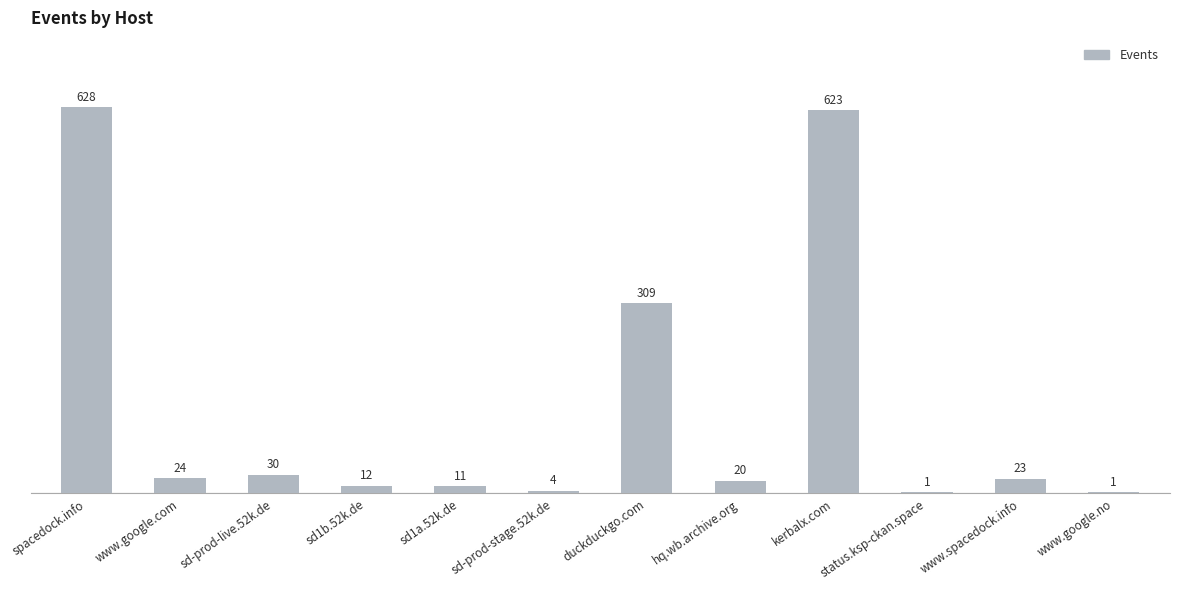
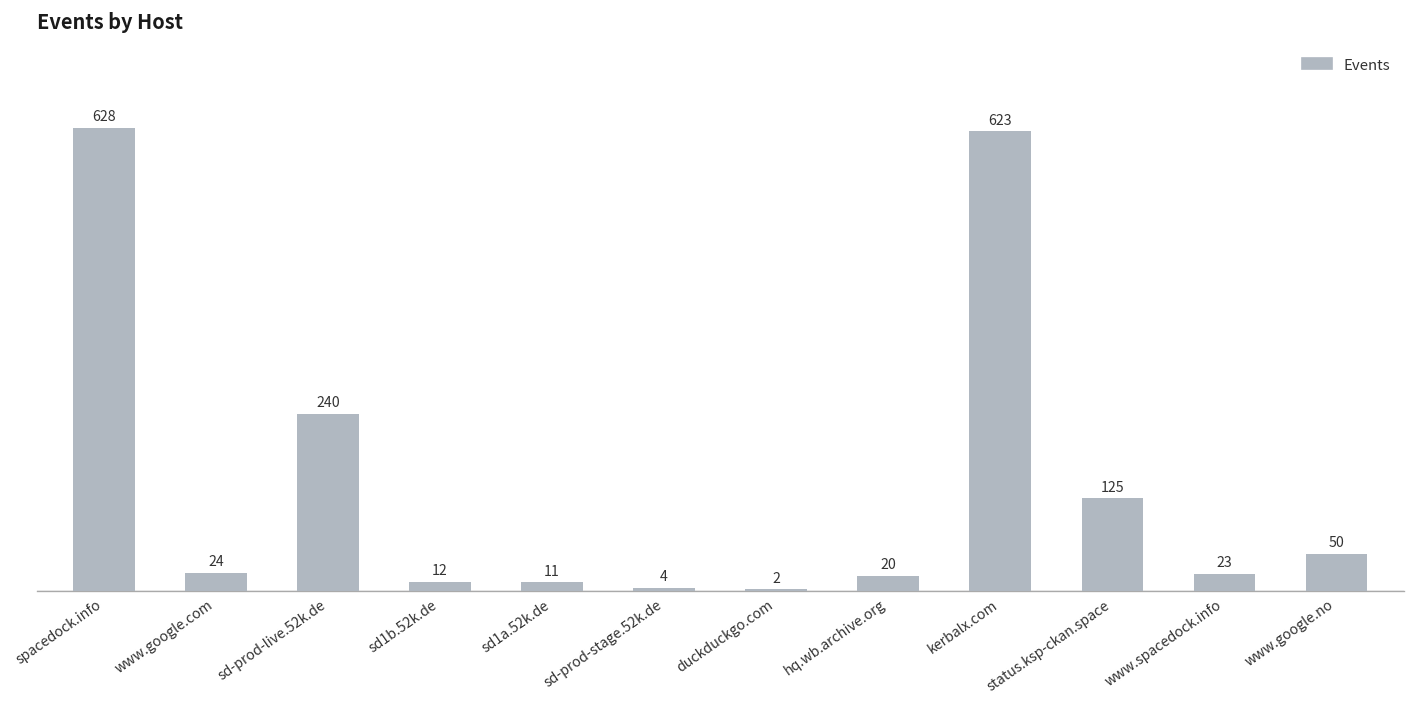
sd-prod-live.52k.de: 30 -> 240
duckduckgo.com: 309 -> 2
status.ksp-ckan.space: 1 -> 125
www.google.no: 1 -> 50
